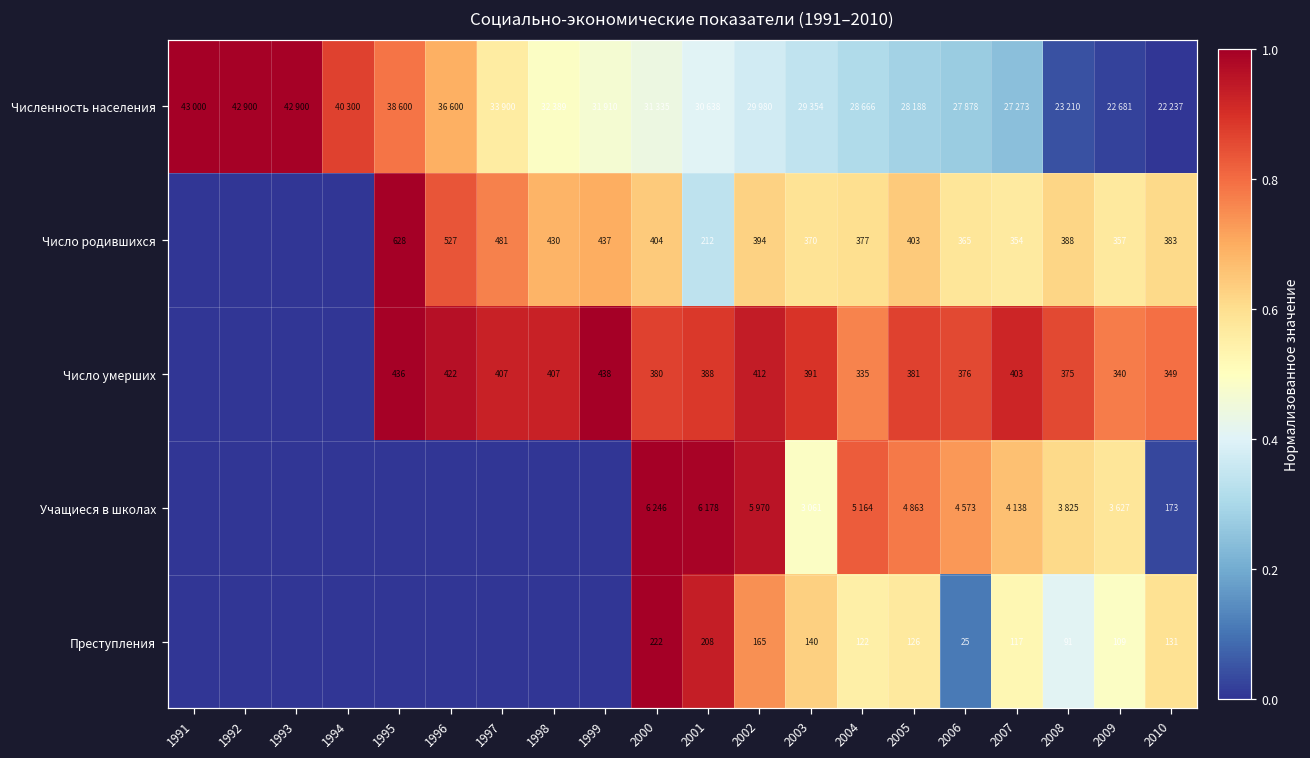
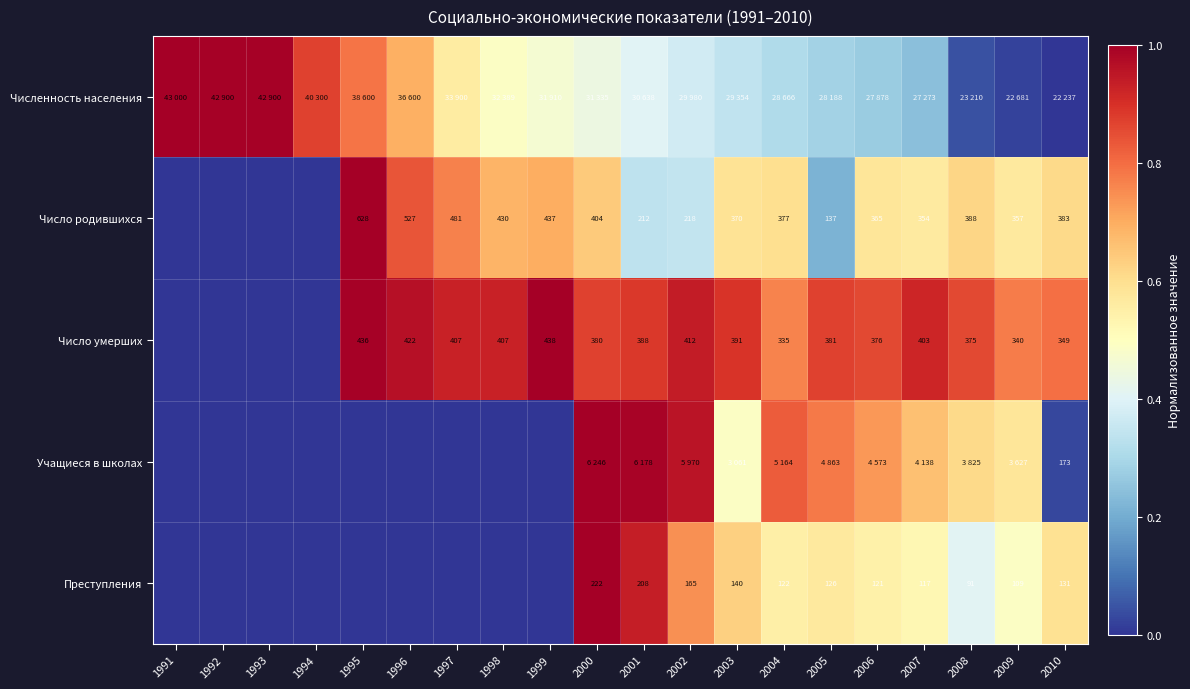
Число родившихся, 2002: 394 -> 218
Число родившихся, 2005: 403 -> 137
Преступления, 2006: 25 -> 121
